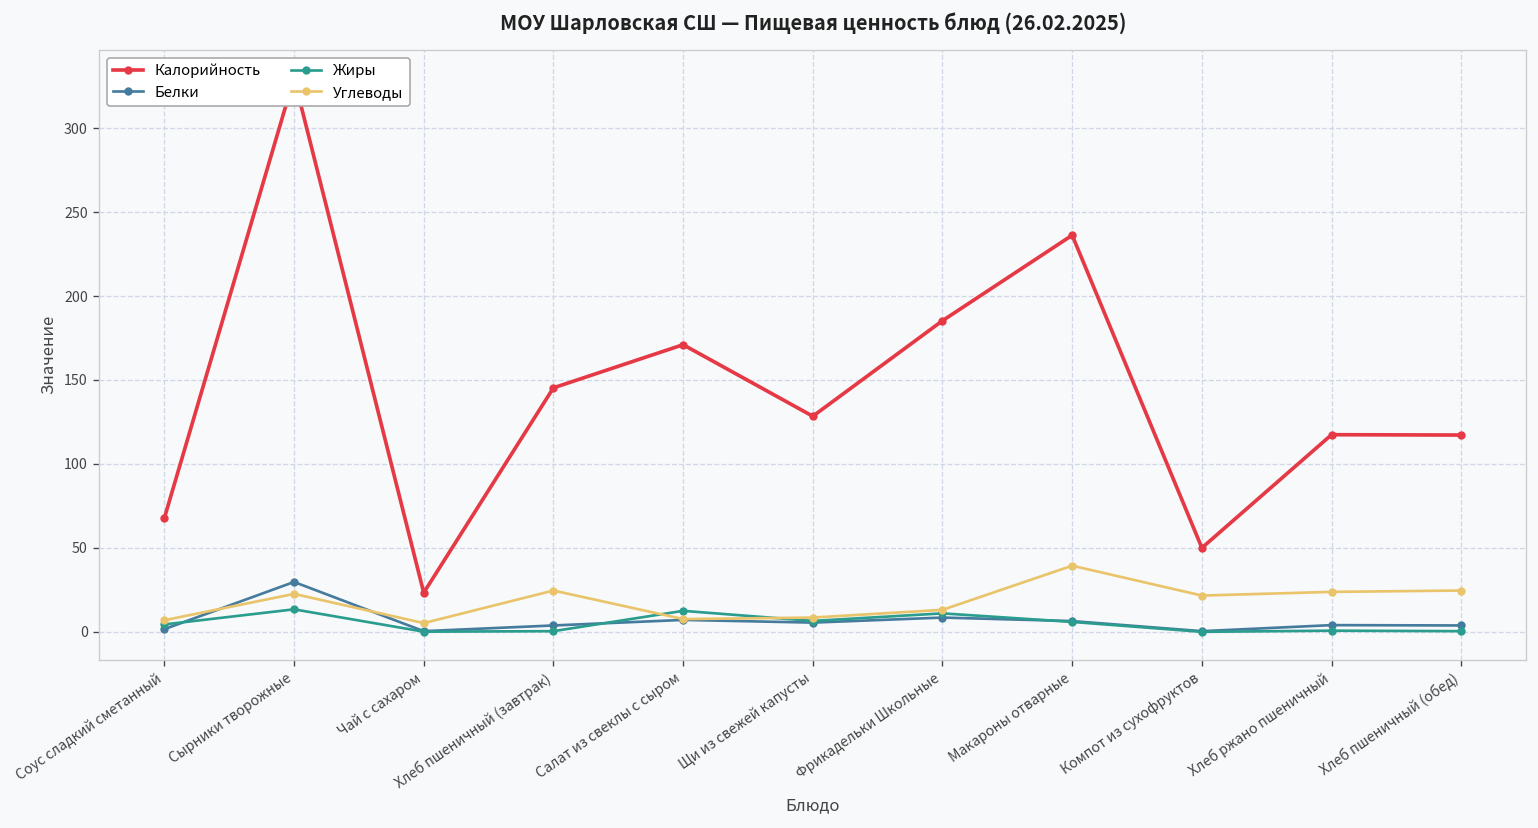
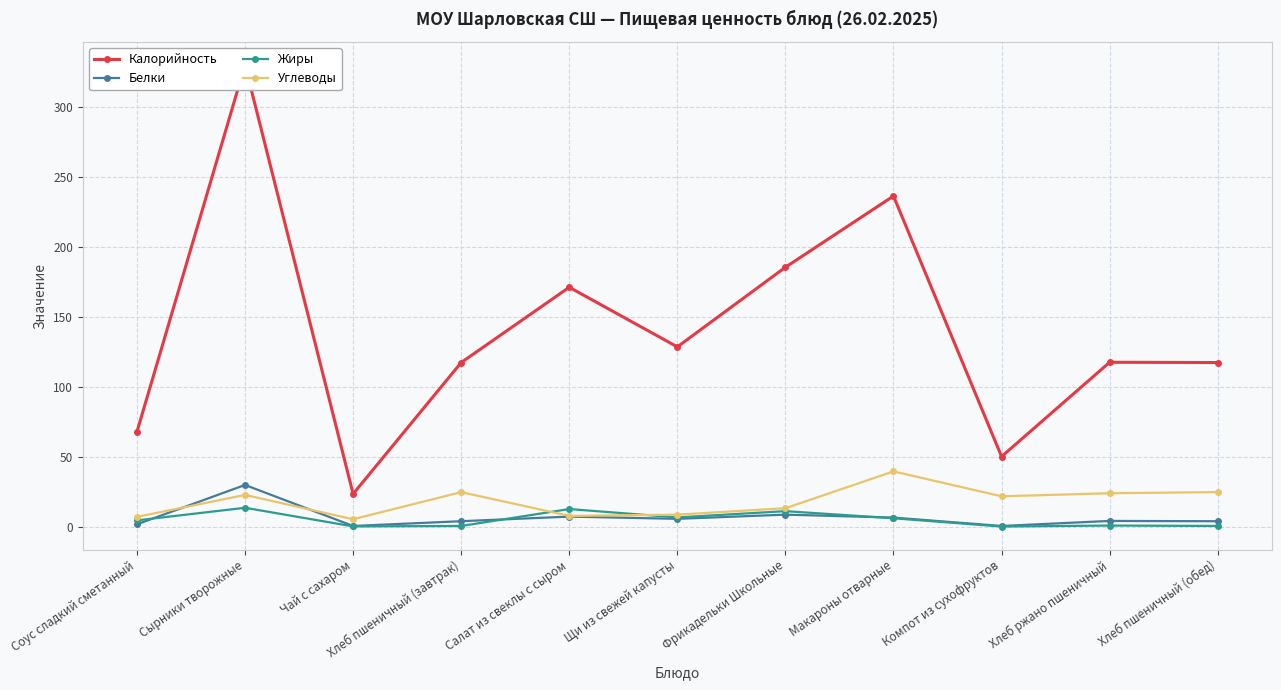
Калорийность, Хлеб пшеничный (завтрак): 145 -> 117
